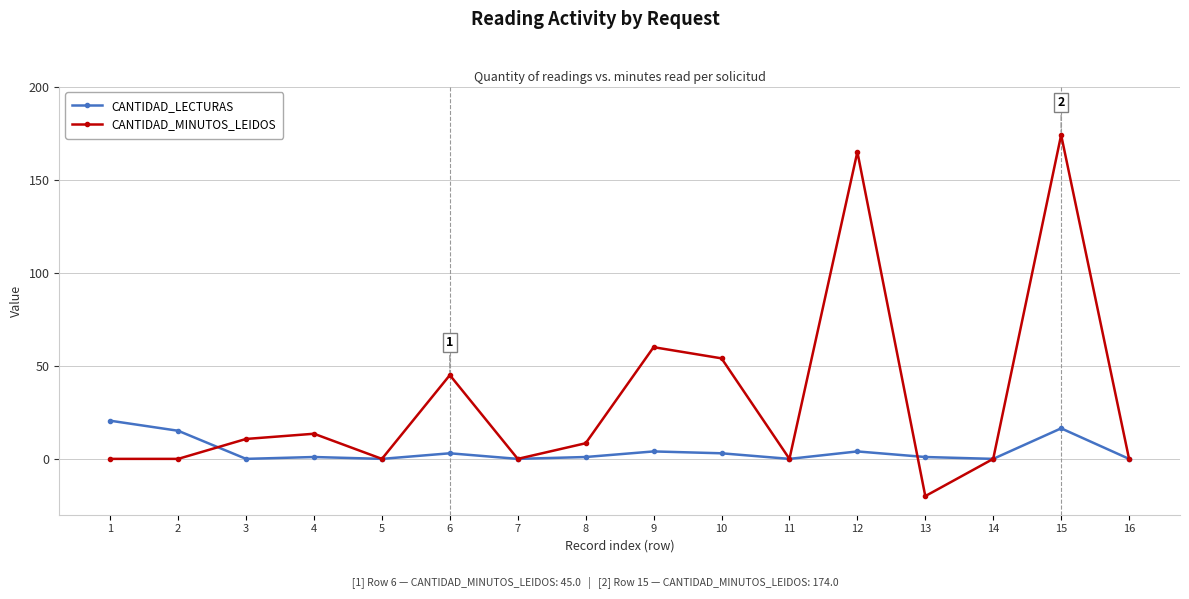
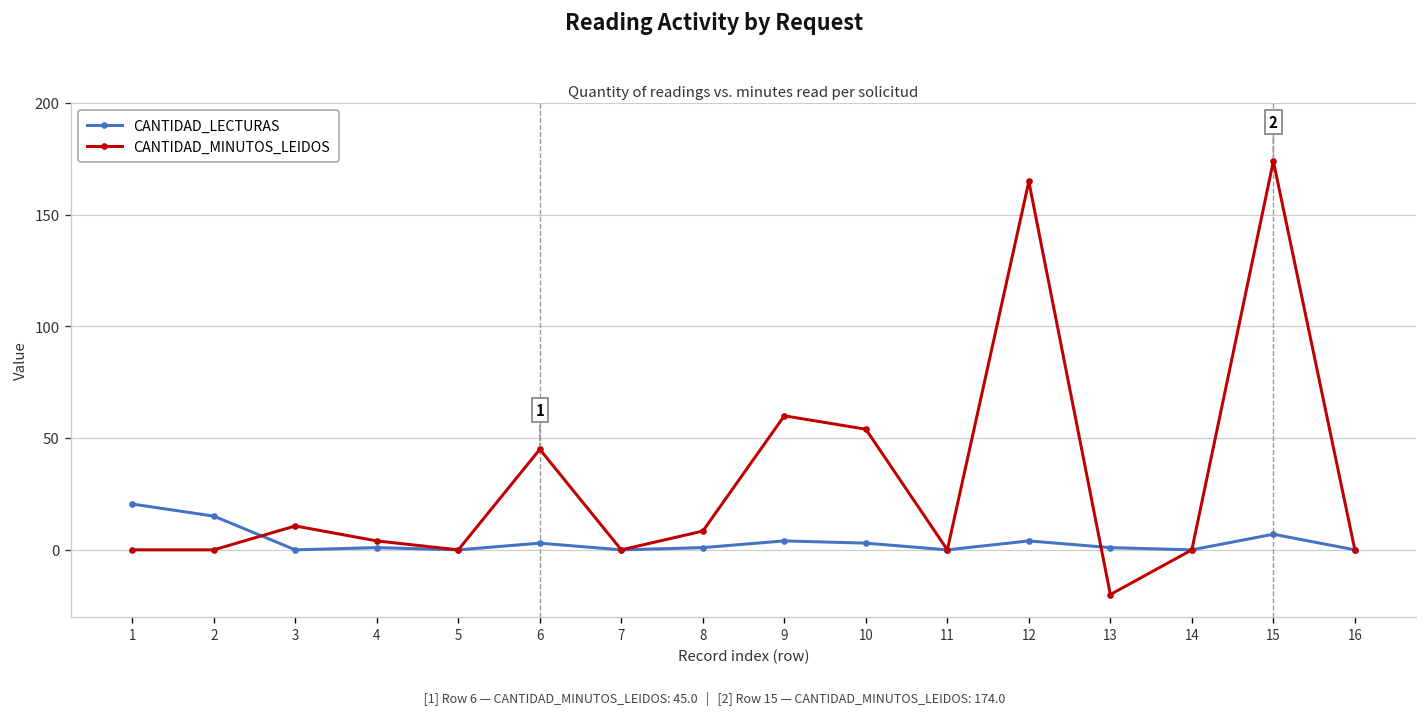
CANTIDAD_MINUTOS_LEIDOS, 4: 14 -> 4
CANTIDAD_LECTURAS, 15: 16 -> 7
